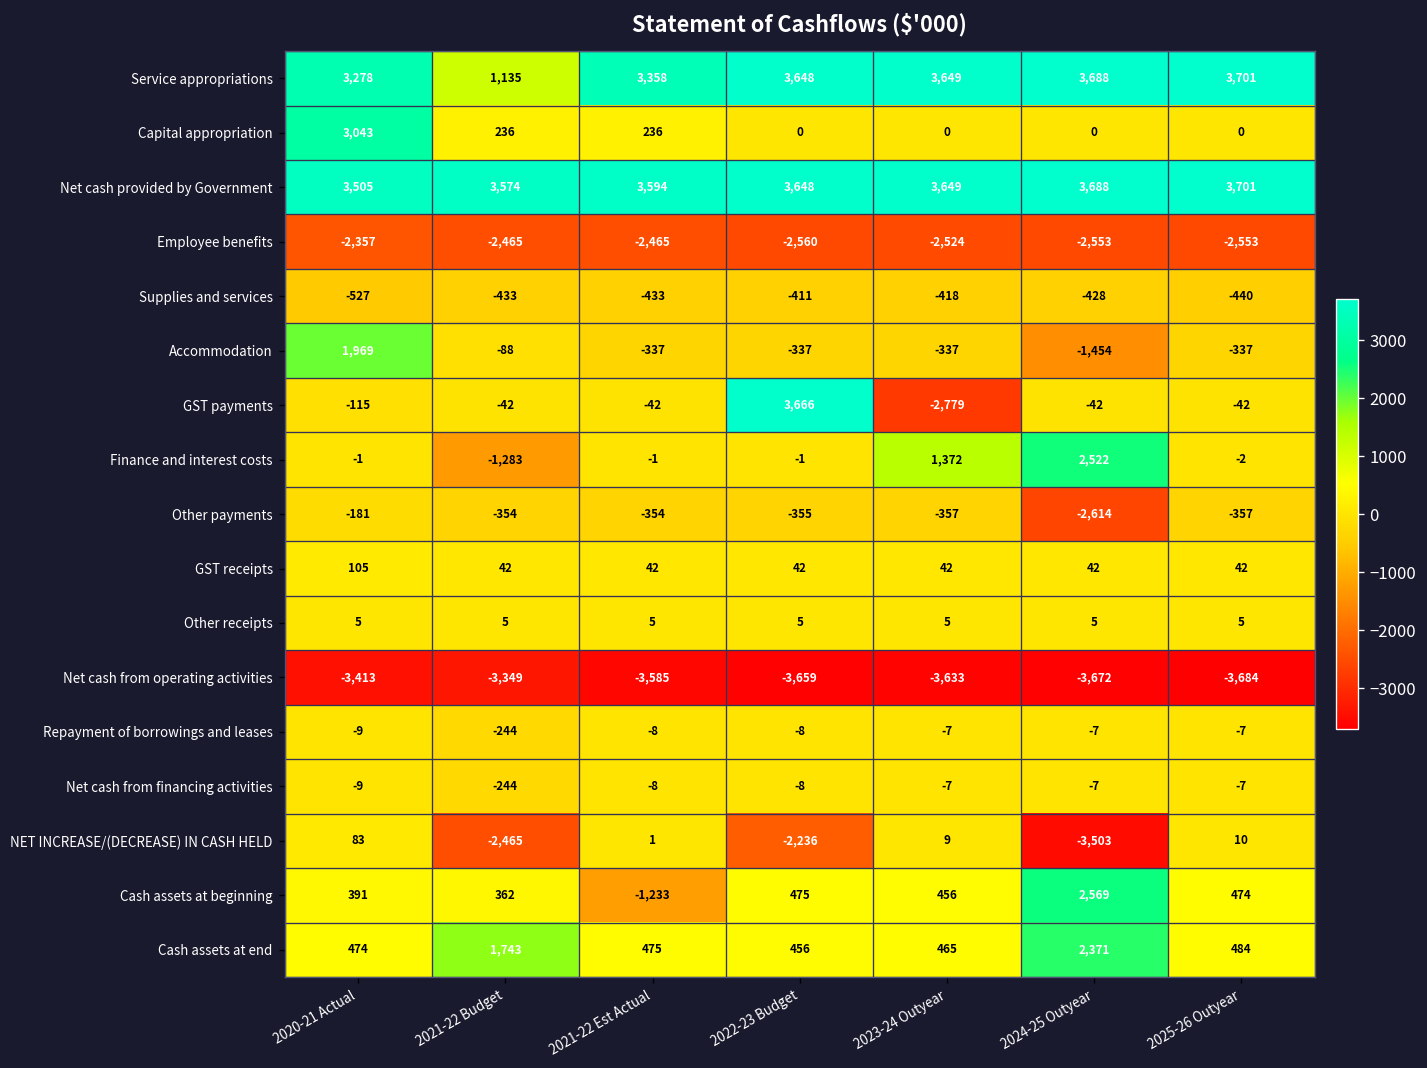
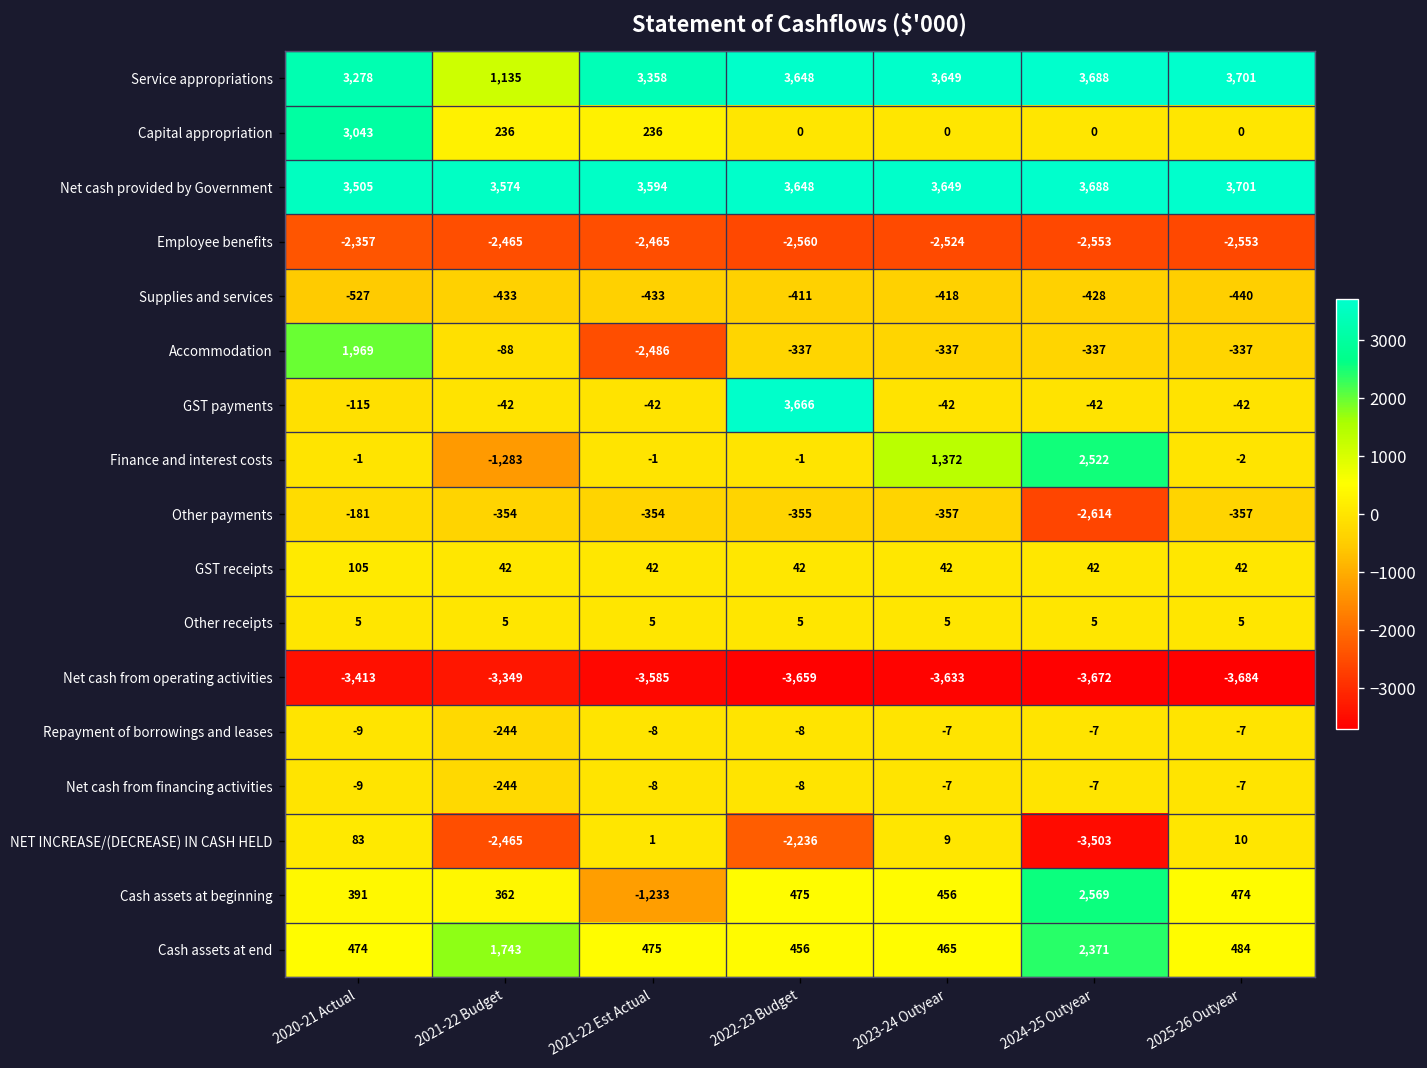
Accommodation, 2021-22 Est Actual: -337 -> -2,486
Accommodation, 2024-25 Outyear: -1,454 -> -337
GST payments, 2023-24 Outyear: -2,779 -> -42
